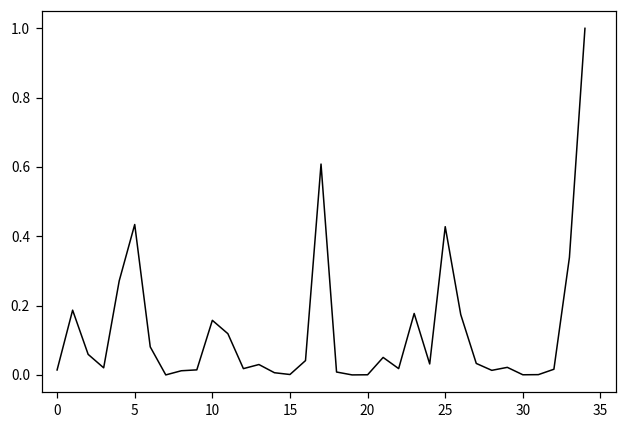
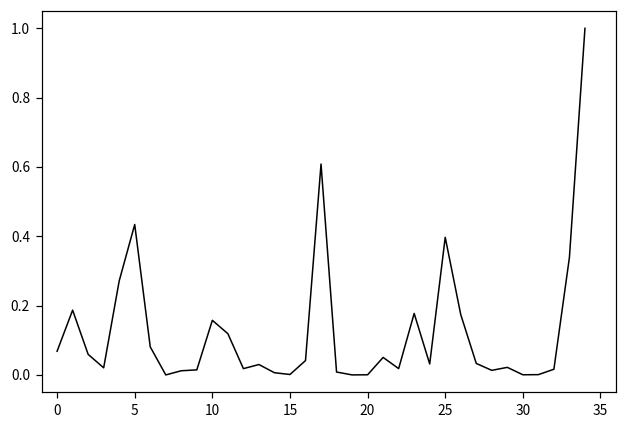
0: 0.01 -> 0.07
25: 0.43 -> 0.40
